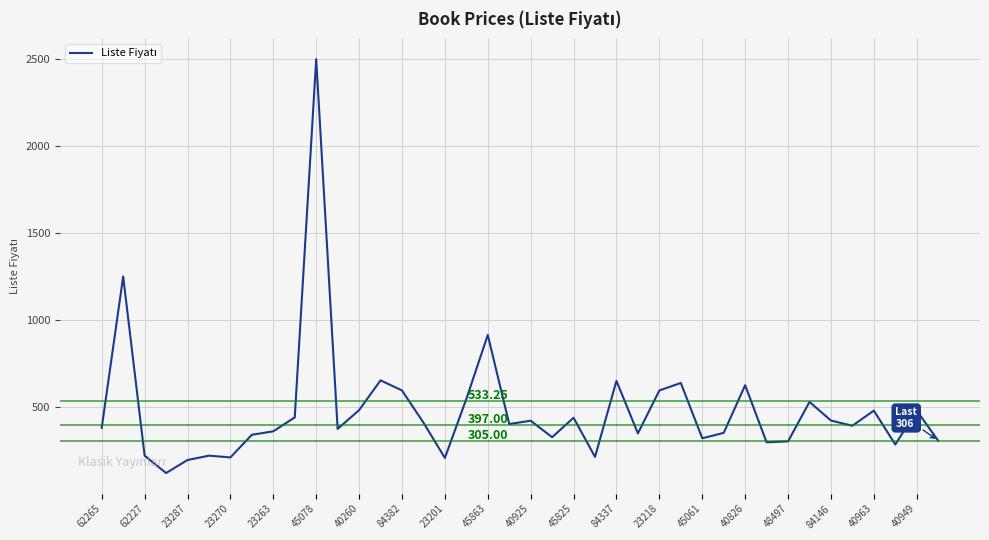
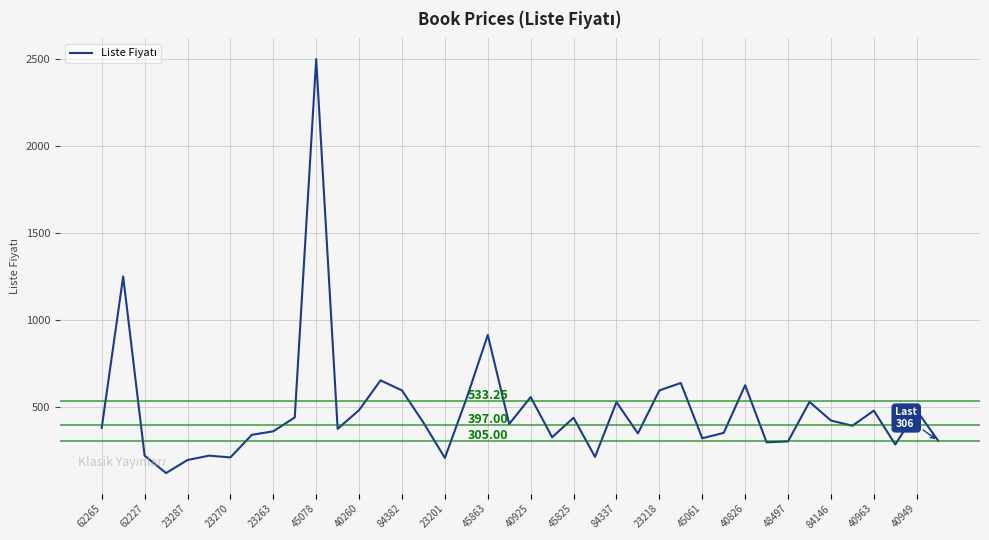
40925: 420 -> 560
84337: 650 -> 530
